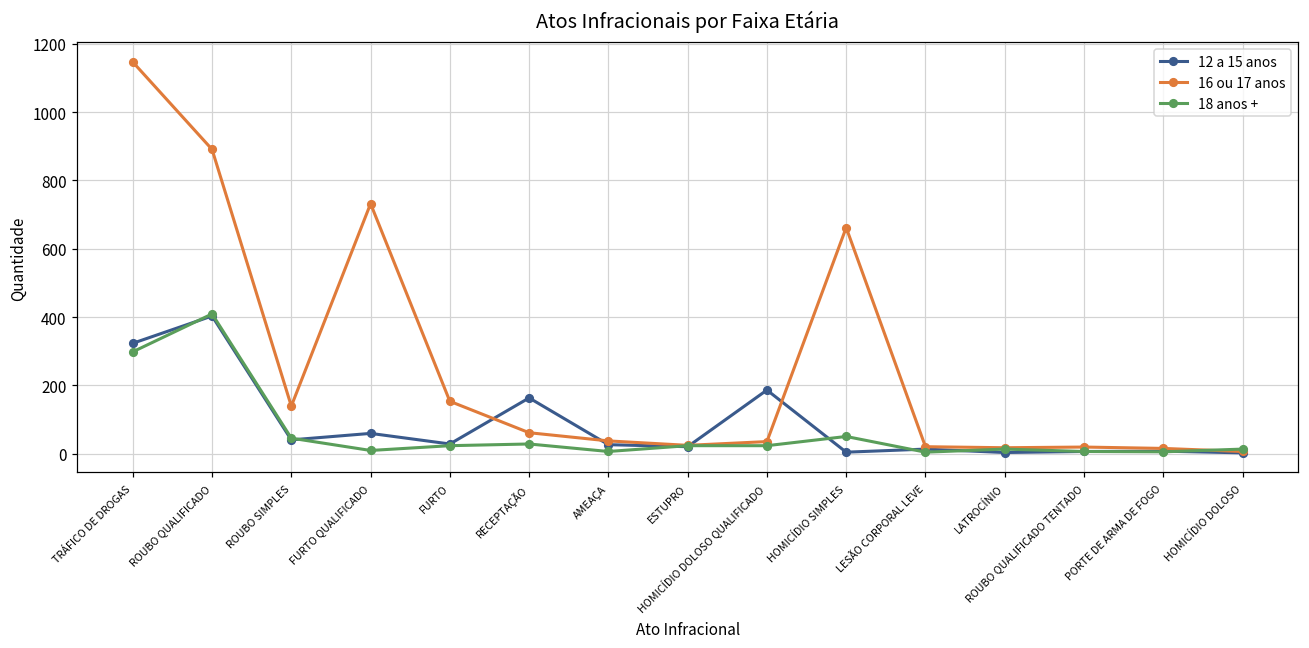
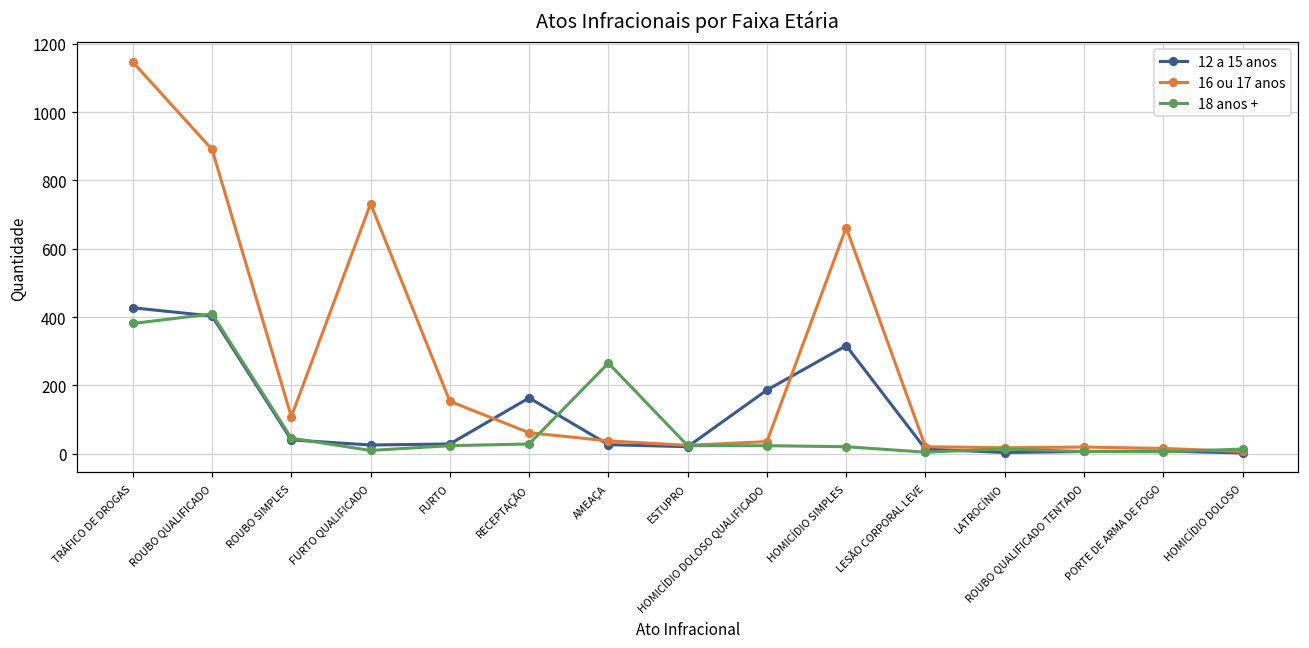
12 a 15 anos, TRÁFICO DE DROGAS: 320 -> 430
18 anos +, TRÁFICO DE DROGAS: 300 -> 380
16 ou 17 anos, ROUBO SIMPLES: 140 -> 110
12 a 15 anos, FURTO QUALIFICADO: 60 -> 30
18 anos +, AMEAÇA: 10 -> 270
12 a 15 anos, HOMICÍDIO SIMPLES: 0 -> 320
18 anos +, HOMICÍDIO SIMPLES: 50 -> 20
